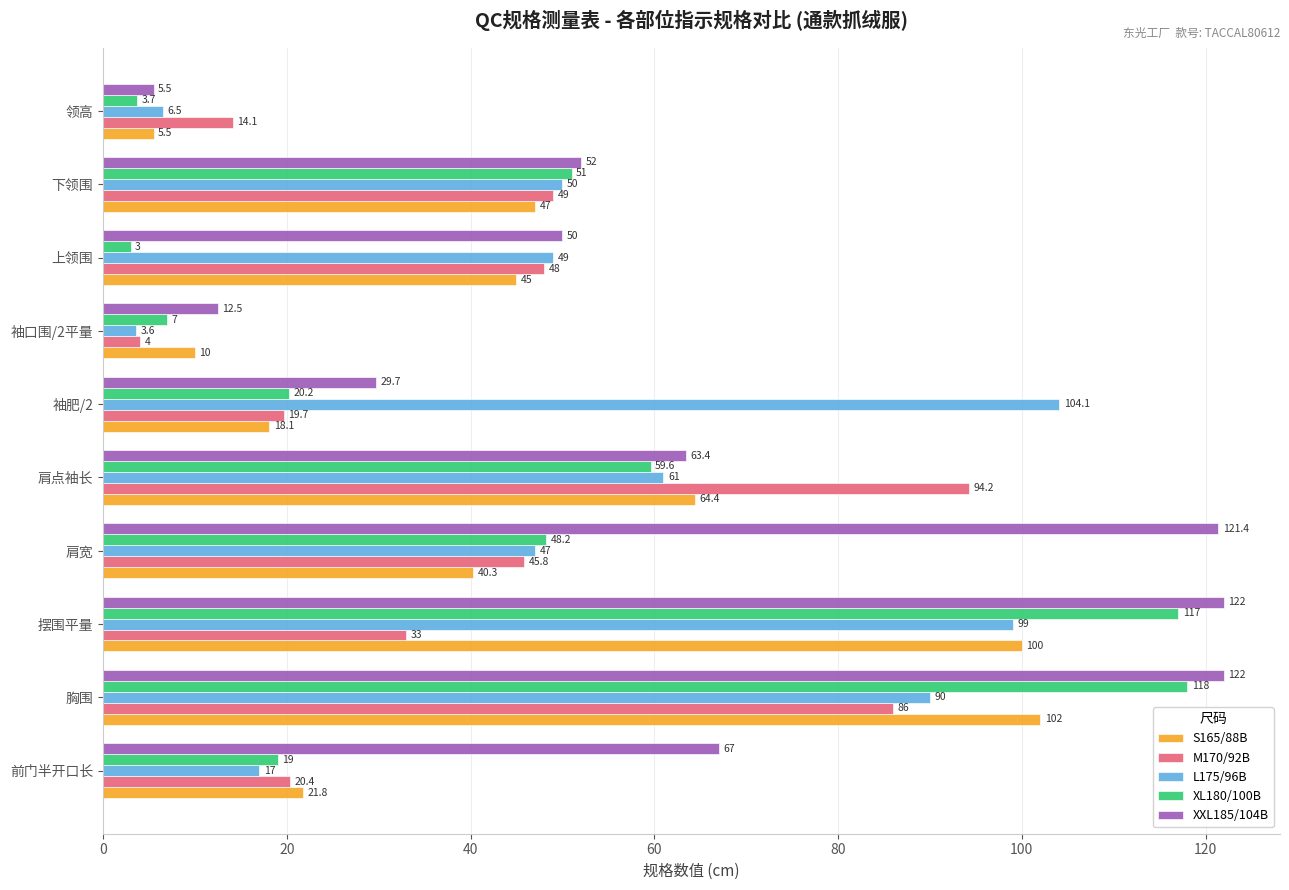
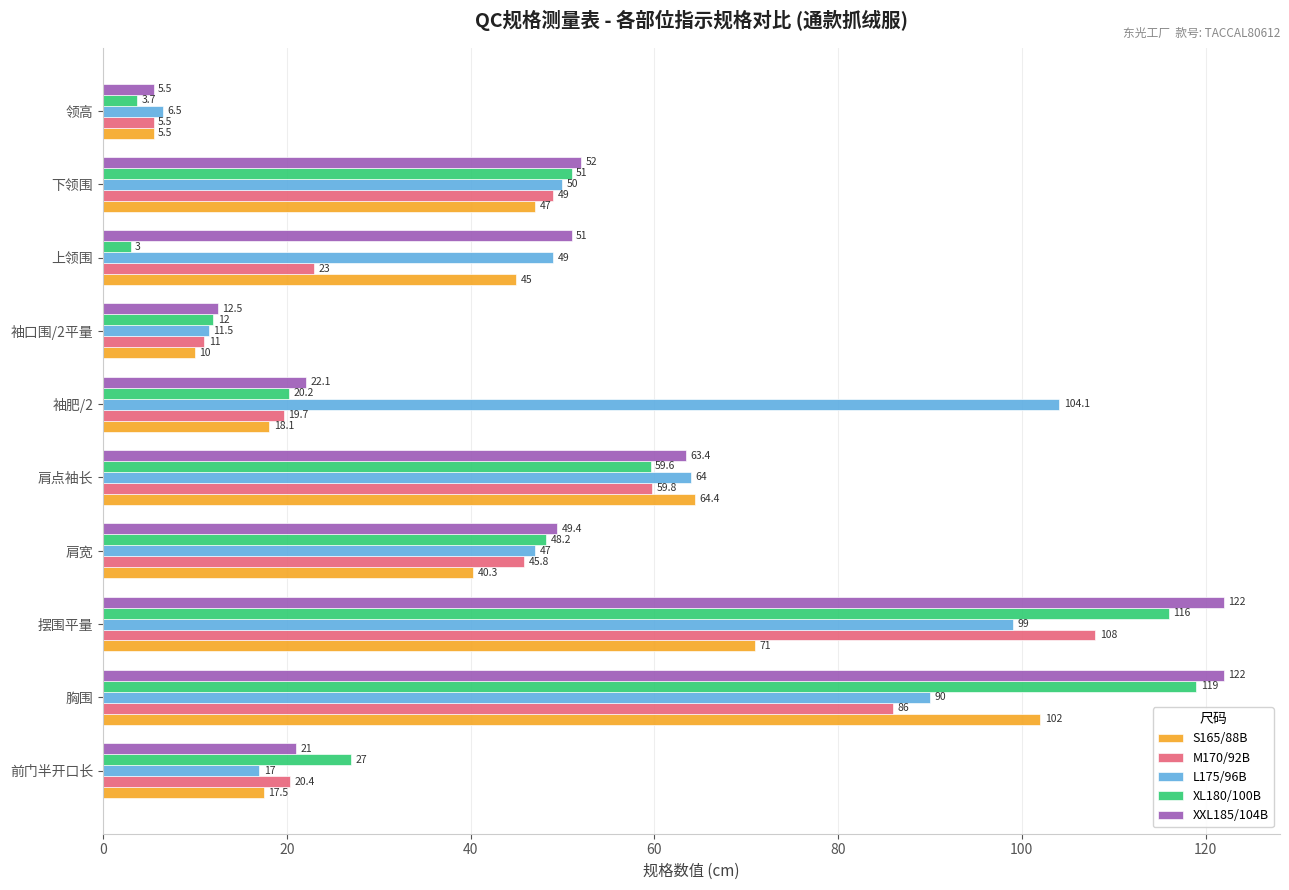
M170/92B, 领高: 14.1 -> 5.5
XXL185/104B, 上领围: 50 -> 51
M170/92B, 上领围: 48 -> 23
XL180/100B, 袖口围/2平量: 7 -> 12
L175/96B, 袖口围/2平量: 3.6 -> 11.5
M170/92B, 袖口围/2平量: 4 -> 11
XXL185/104B, 袖肥/2: 29.7 -> 22.1
L175/96B, 肩点袖长: 61 -> 64
M170/92B, 肩点袖长: 94.2 -> 59.8
XXL185/104B, 肩宽: 121.4 -> 49.4
XL180/100B, 摆围平量: 117 -> 116
M170/92B, 摆围平量: 33 -> 108
S165/88B, 摆围平量: 100 -> 71
XL180/100B, 胸围: 118 -> 119
XXL185/104B, 前门半开口长: 67 -> 21
XL180/100B, 前门半开口长: 19 -> 27
S165/88B, 前门半开口长: 21.8 -> 17.5
